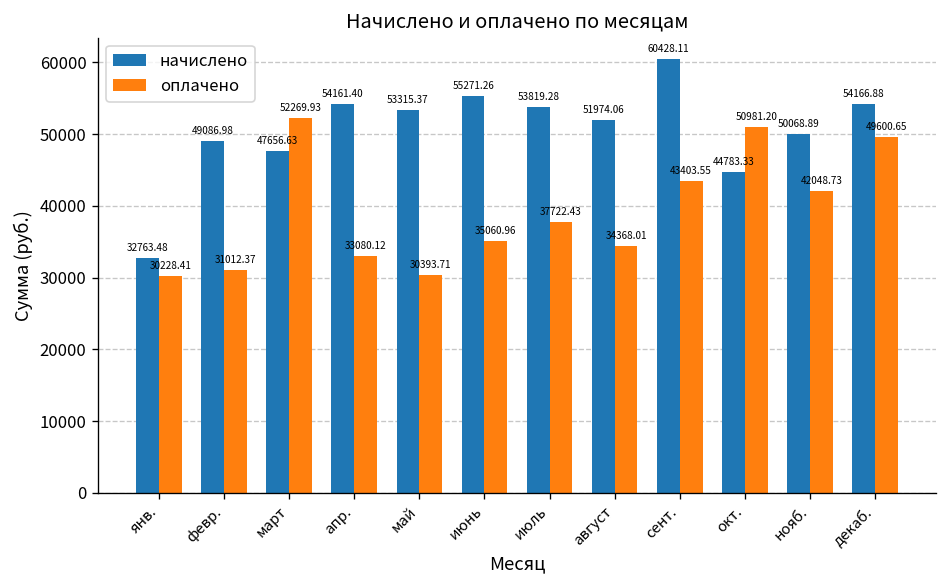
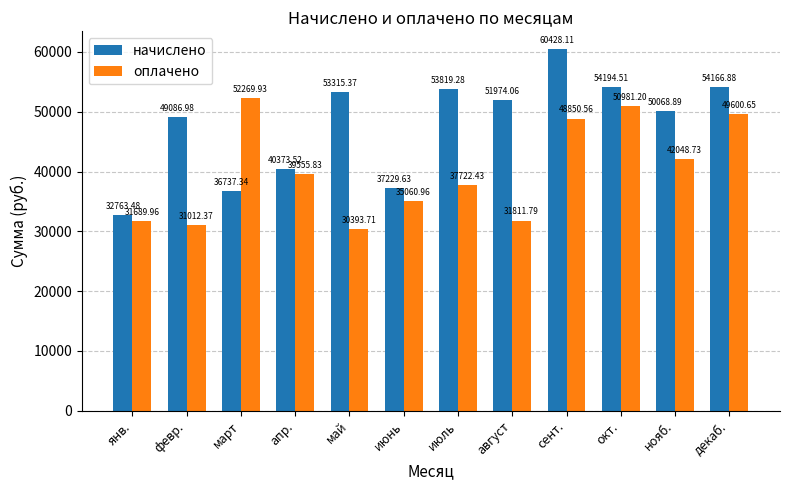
оплачено, янв.: 30228.41 -> 31689.96
начислено, март: 47656.63 -> 36737.34
начислено, апр.: 54161.40 -> 40373.52
оплачено, апр.: 33080.12 -> 39555.83
начислено, июнь: 55271.26 -> 37229.63
оплачено, август: 34368.01 -> 31811.79
оплачено, сент.: 43403.55 -> 48850.56
начислено, окт.: 44783.33 -> 54194.51
